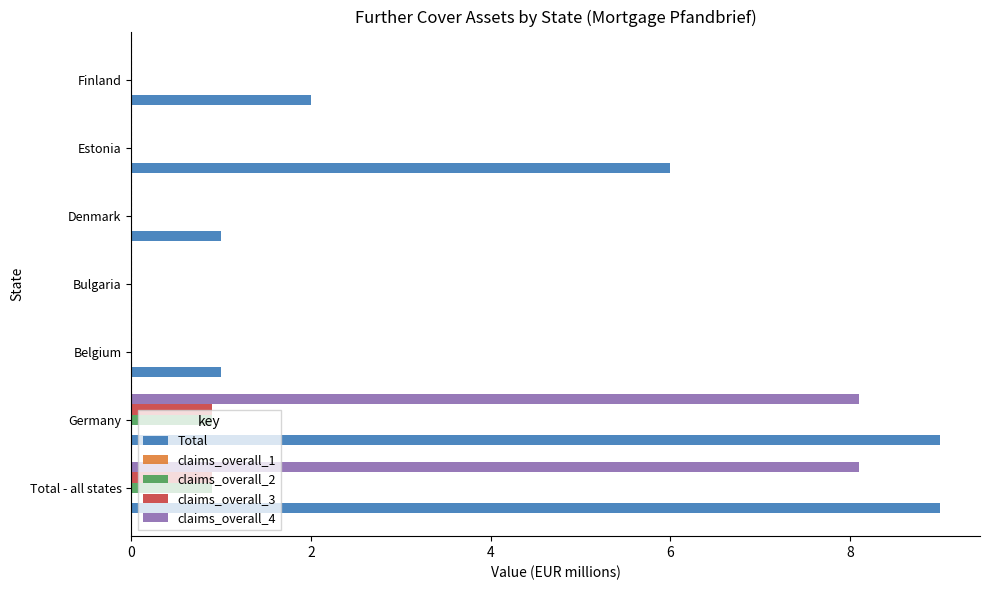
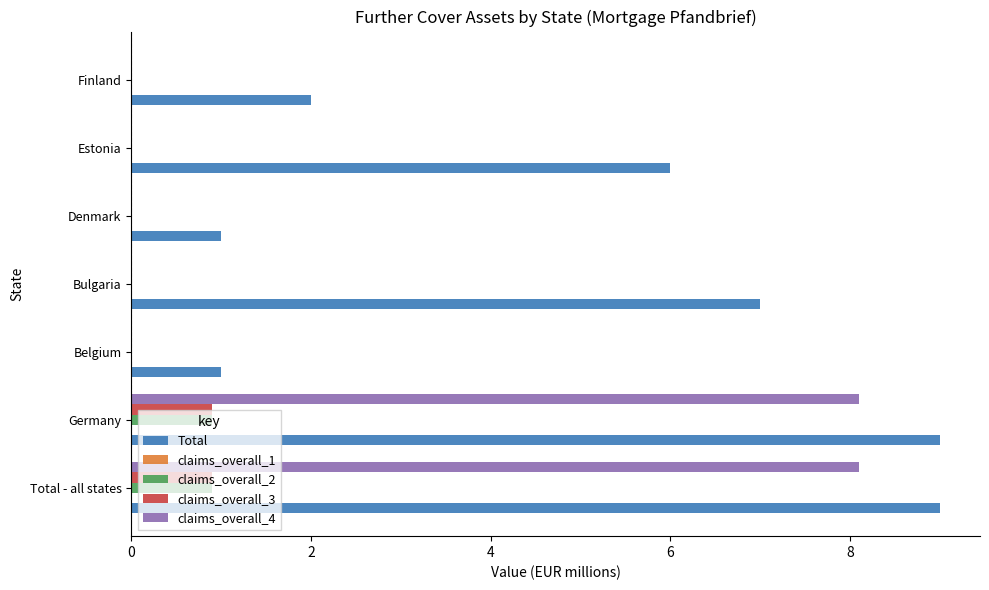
Total, Bulgaria: 0 -> 7
